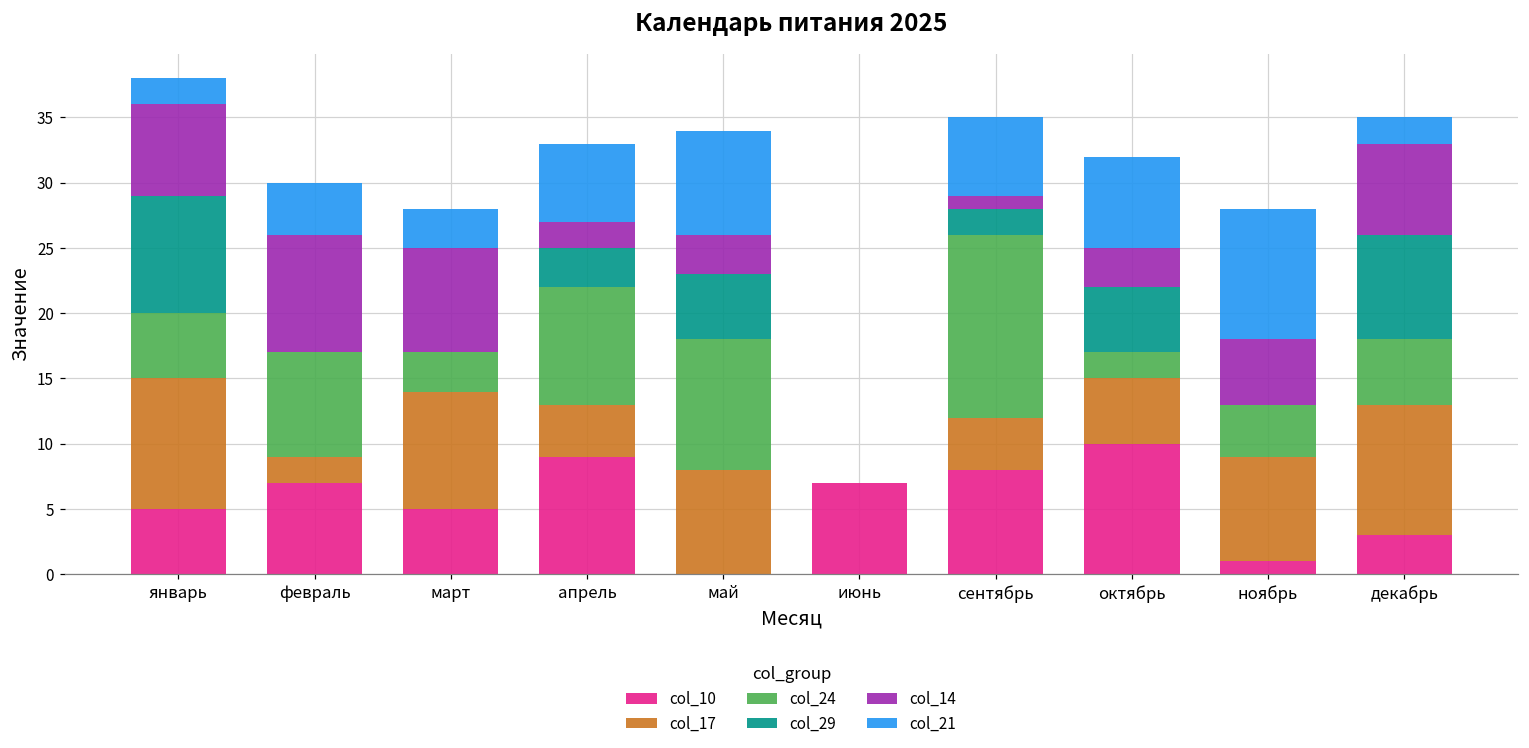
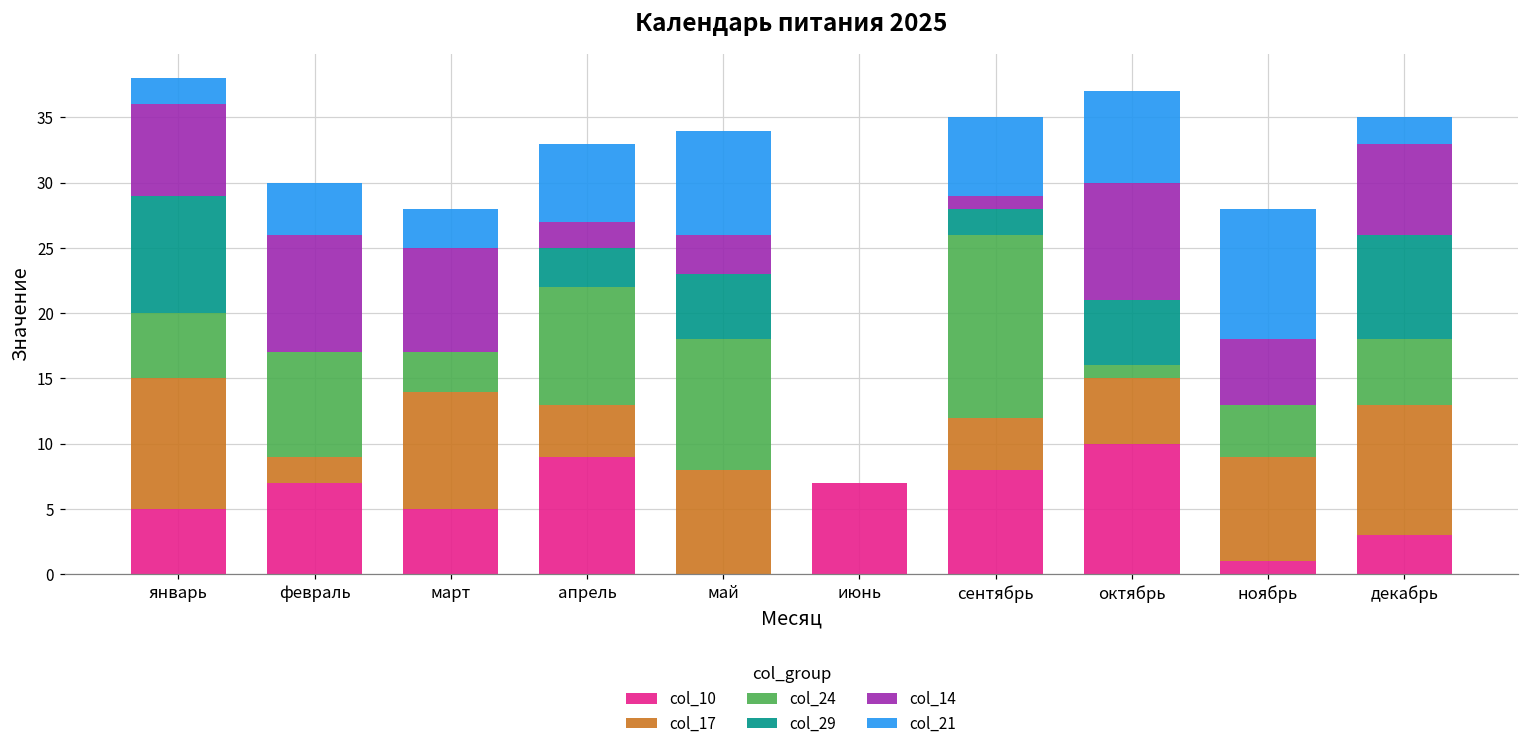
col_24, октябрь: 2 -> 1
col_14, октябрь: 3 -> 9
